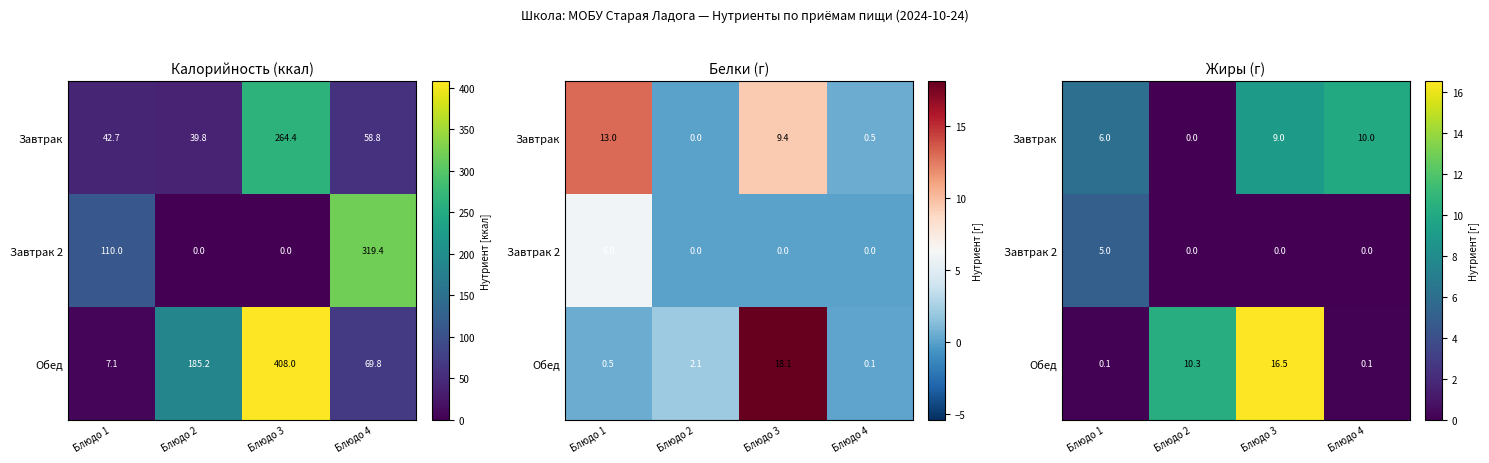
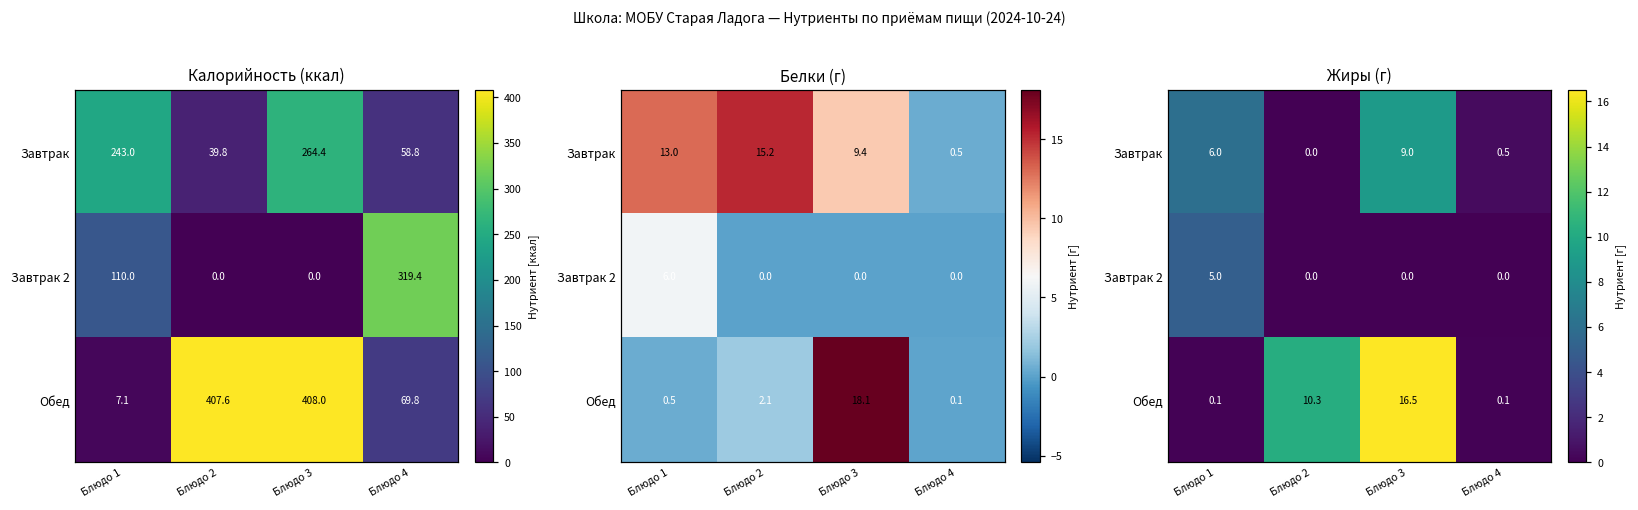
Калорийность (ккал), Завтрак, Блюдо 1: 42.7 -> 243.0
Калорийность (ккал), Обед, Блюдо 2: 185.2 -> 407.6
Белки (г), Завтрак, Блюдо 2: 0.0 -> 15.2
Жиры (г), Завтрак, Блюдо 4: 10.0 -> 0.5
